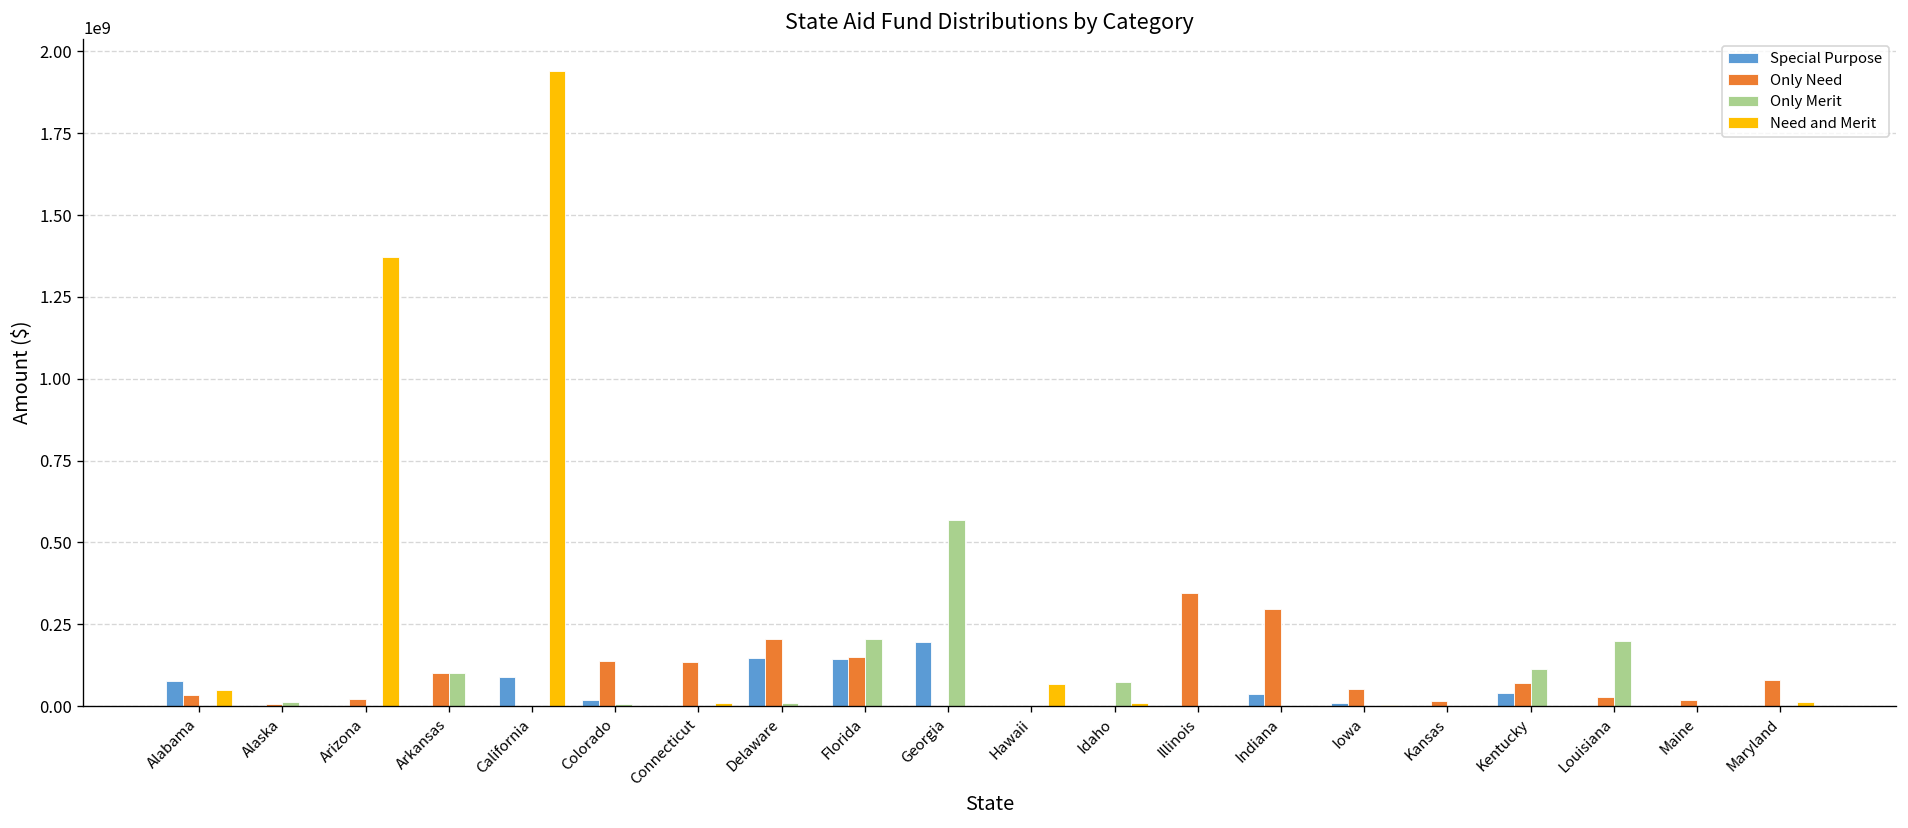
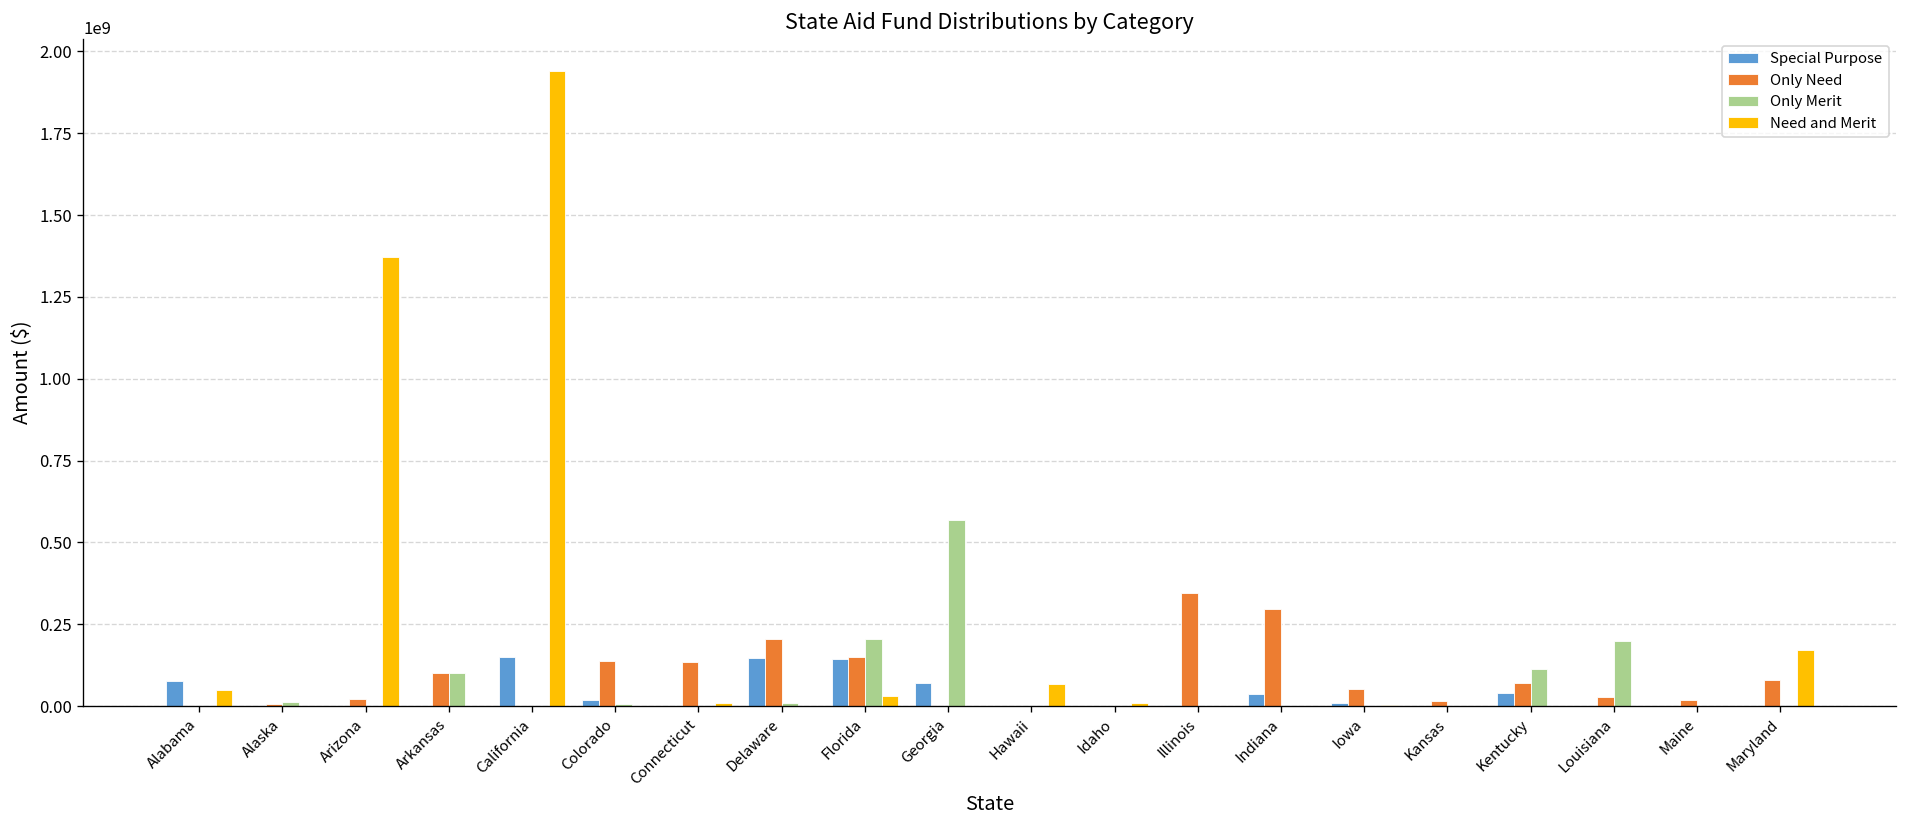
Only Need, Alabama: 40000000 -> 0
Special Purpose, California: 90000000 -> 150000000
Need and Merit, Florida: 0 -> 30000000
Special Purpose, Georgia: 200000000 -> 70000000
Only Merit, Idaho: 70000000 -> 0
Need and Merit, Maryland: 10000000 -> 170000000
